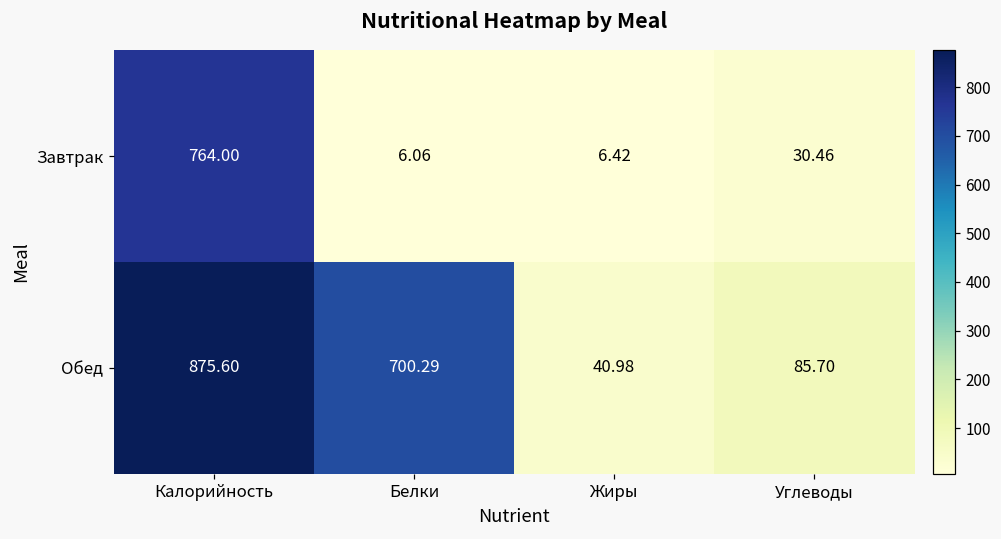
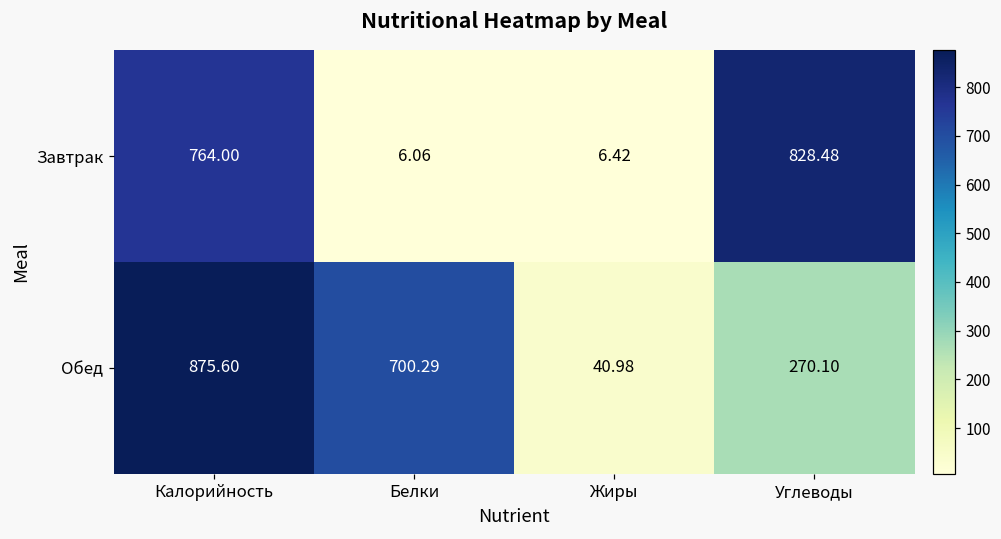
Завтрак, Углеводы: 30.46 -> 828.48
Обед, Углеводы: 85.70 -> 270.10
